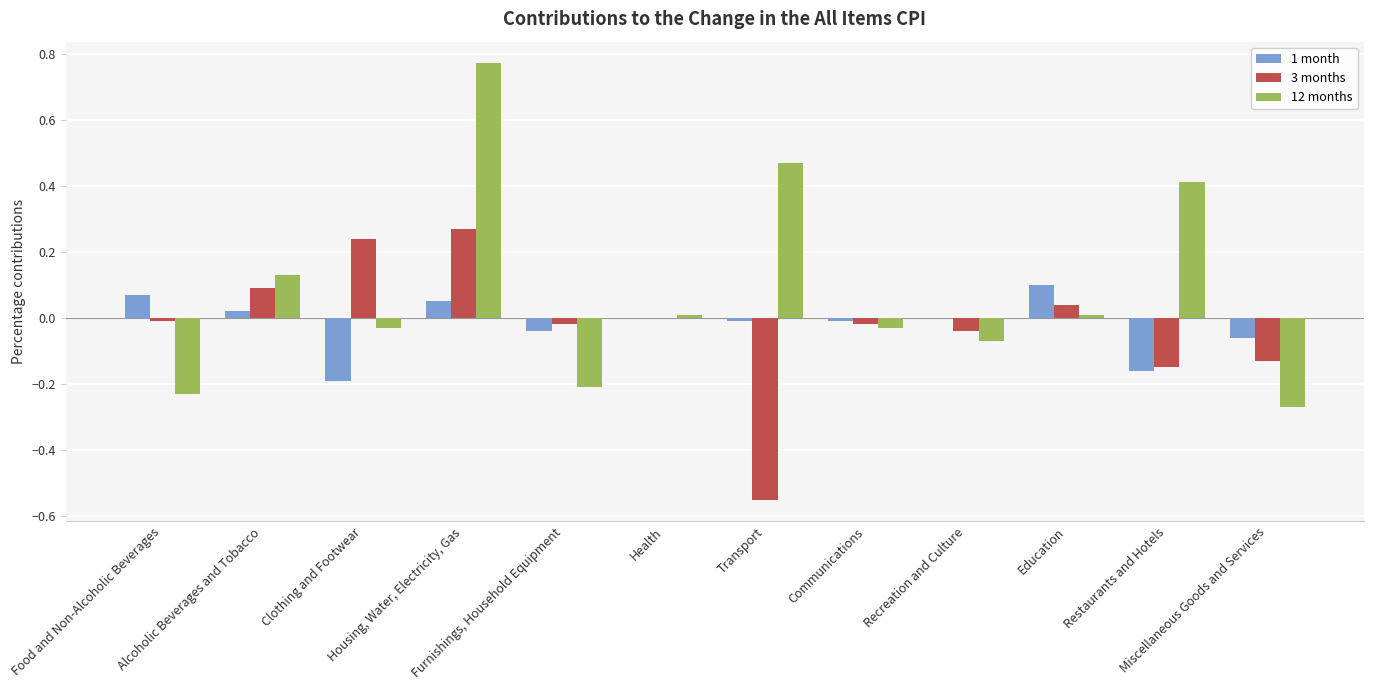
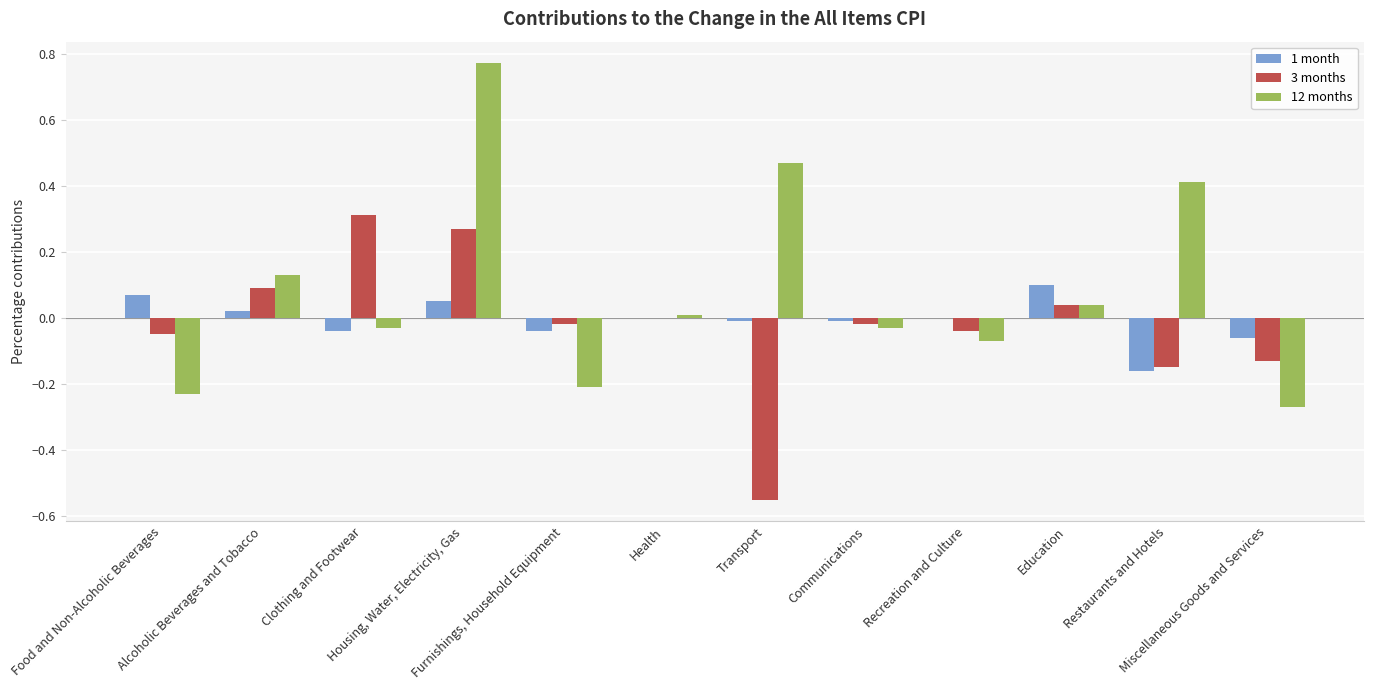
3 months, Food and Non-Alcoholic Beverages: -0.01 -> -0.05
1 month, Clothing and Footwear: -0.19 -> -0.04
3 months, Clothing and Footwear: 0.24 -> 0.31
12 months, Education: 0.01 -> 0.04
